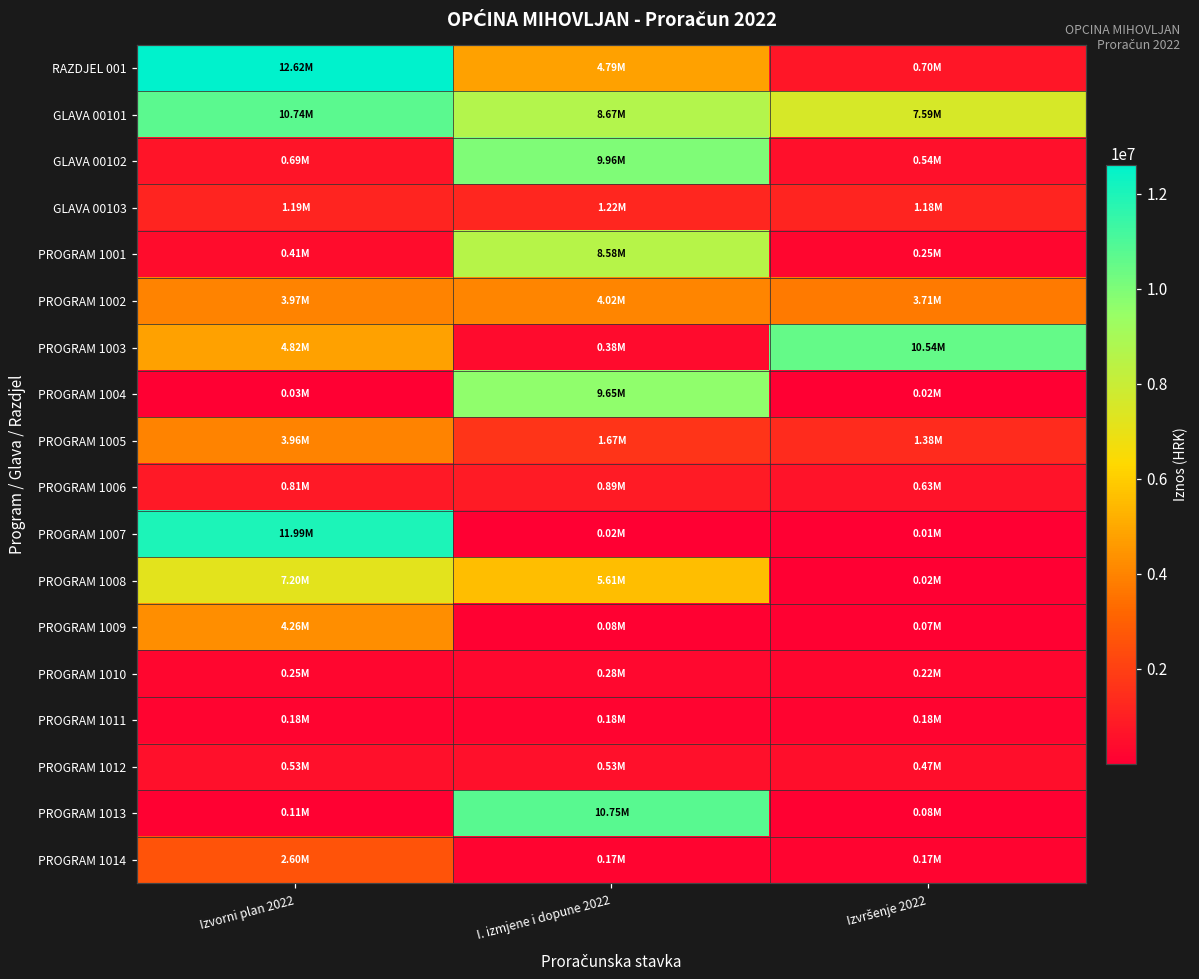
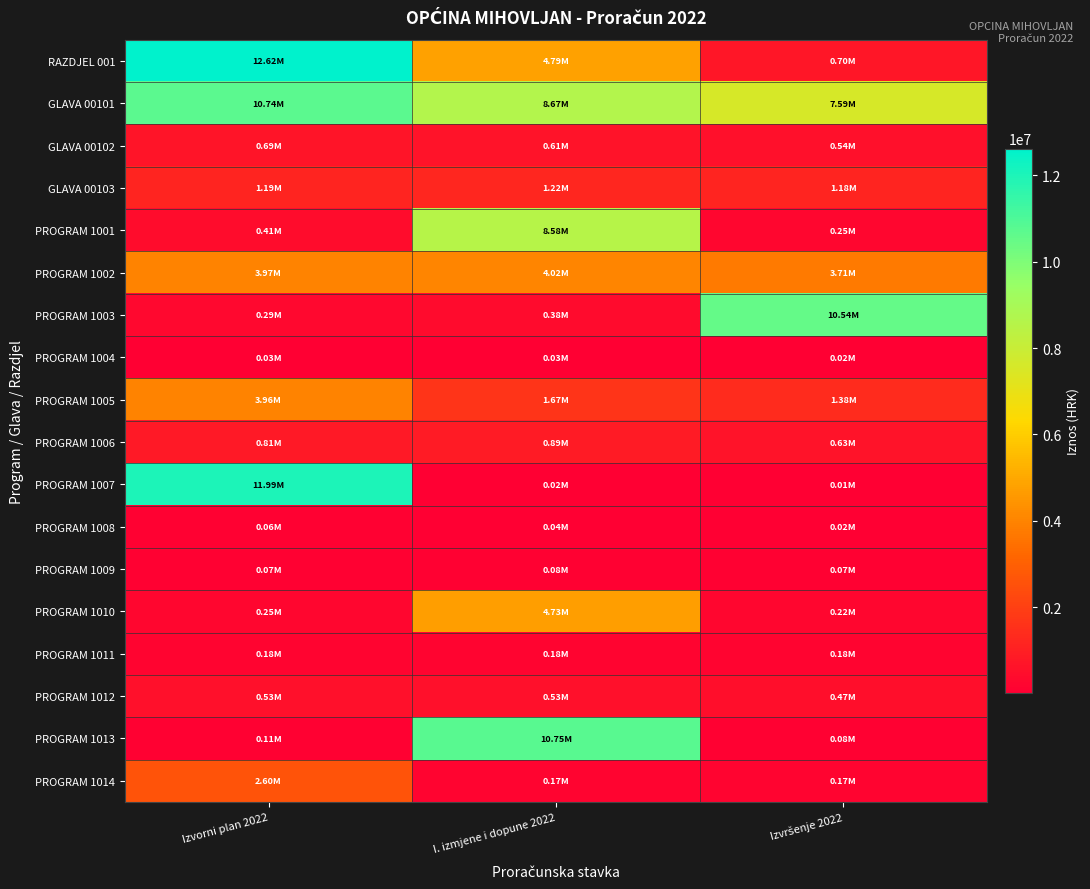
GLAVA 00102, I. izmjene i dopune 2022: 9.96M -> 0.61M
PROGRAM 1003, Izvorni plan 2022: 4.82M -> 0.29M
PROGRAM 1004, I. izmjene i dopune 2022: 9.65M -> 0.03M
PROGRAM 1008, Izvorni plan 2022: 7.20M -> 0.06M
PROGRAM 1008, I. izmjene i dopune 2022: 5.61M -> 0.04M
PROGRAM 1009, Izvorni plan 2022: 4.26M -> 0.07M
PROGRAM 1010, I. izmjene i dopune 2022: 0.28M -> 4.73M
